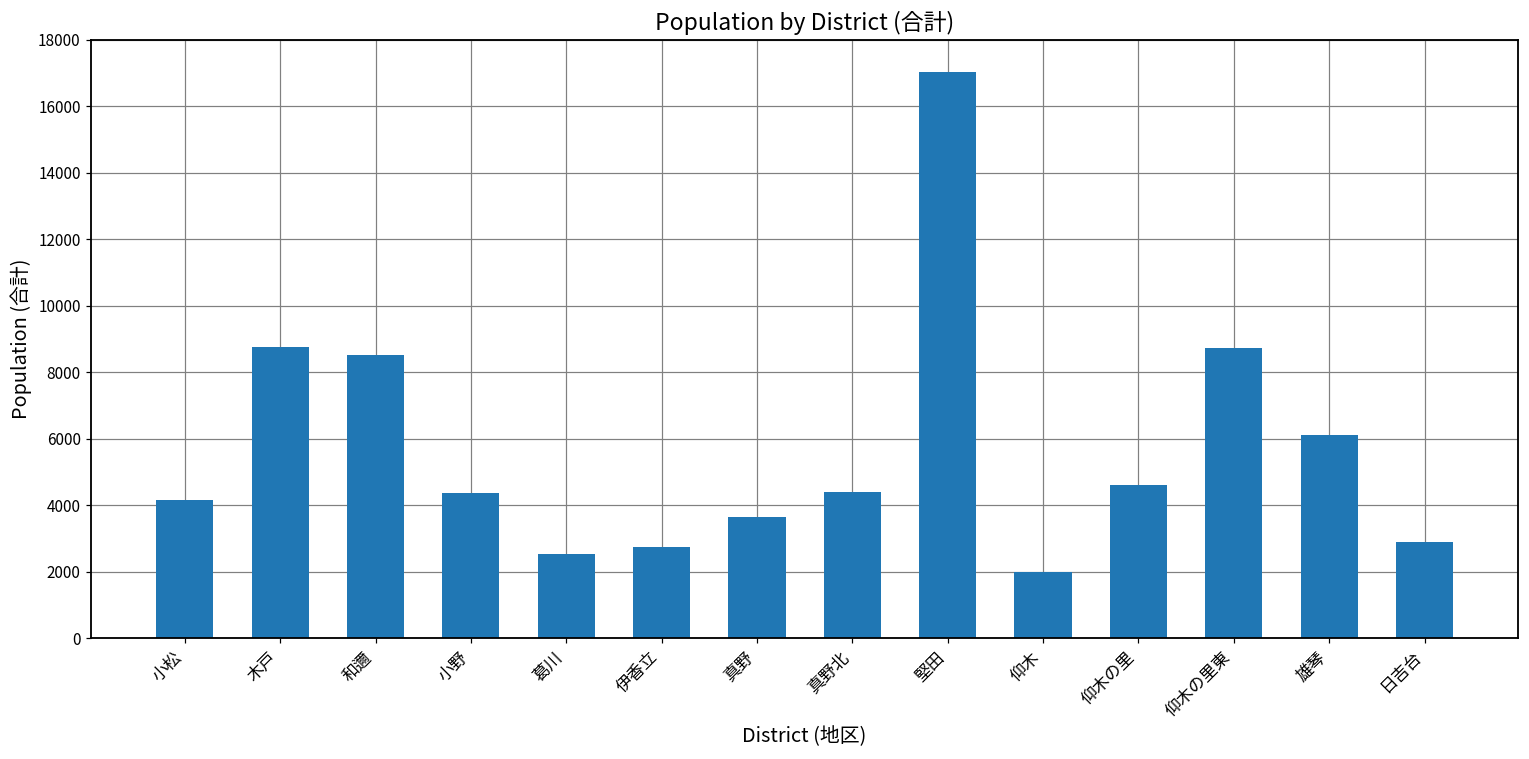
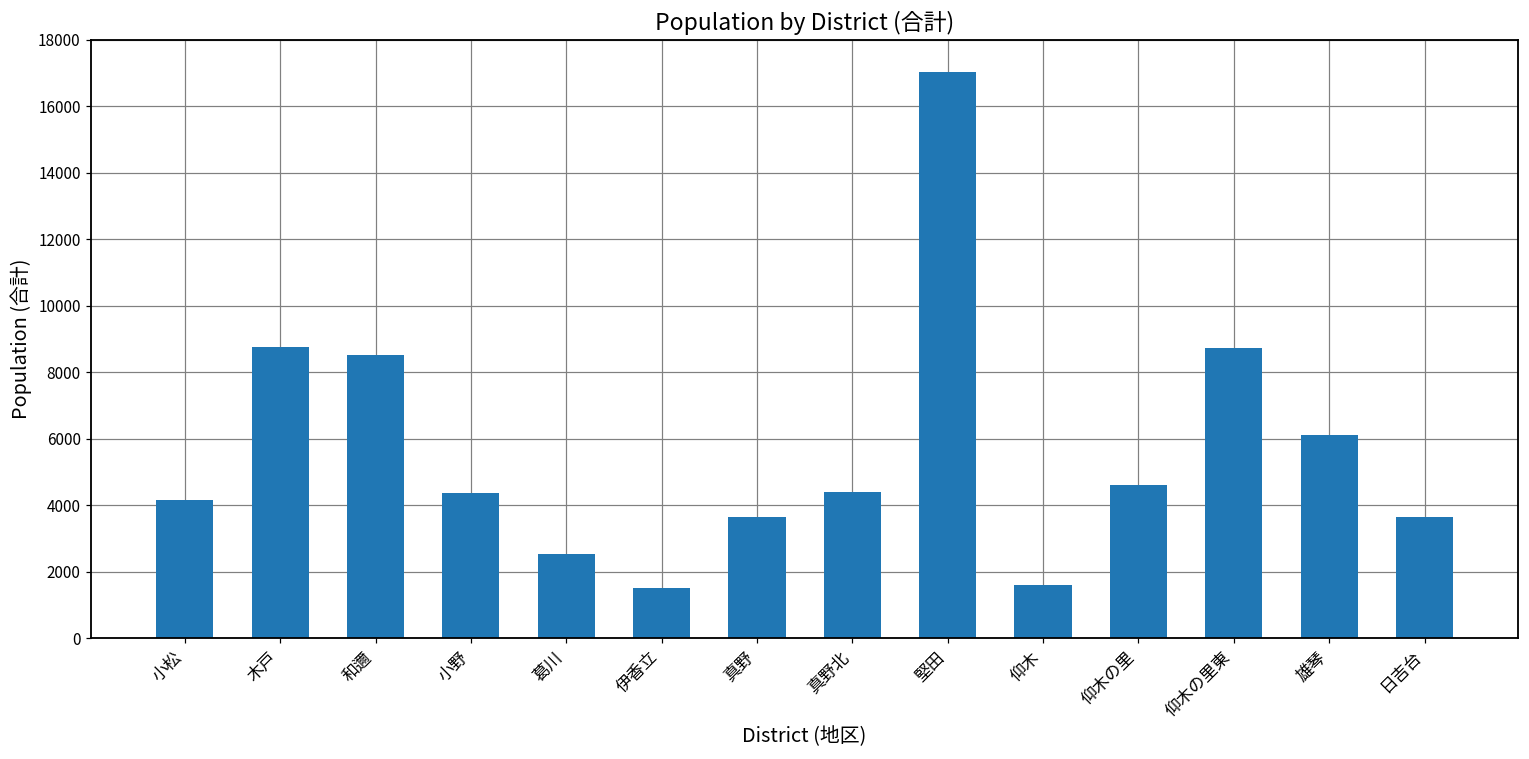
伊香立: 2700 -> 1500
仰木: 2000 -> 1600
日吉台: 2900 -> 3600
